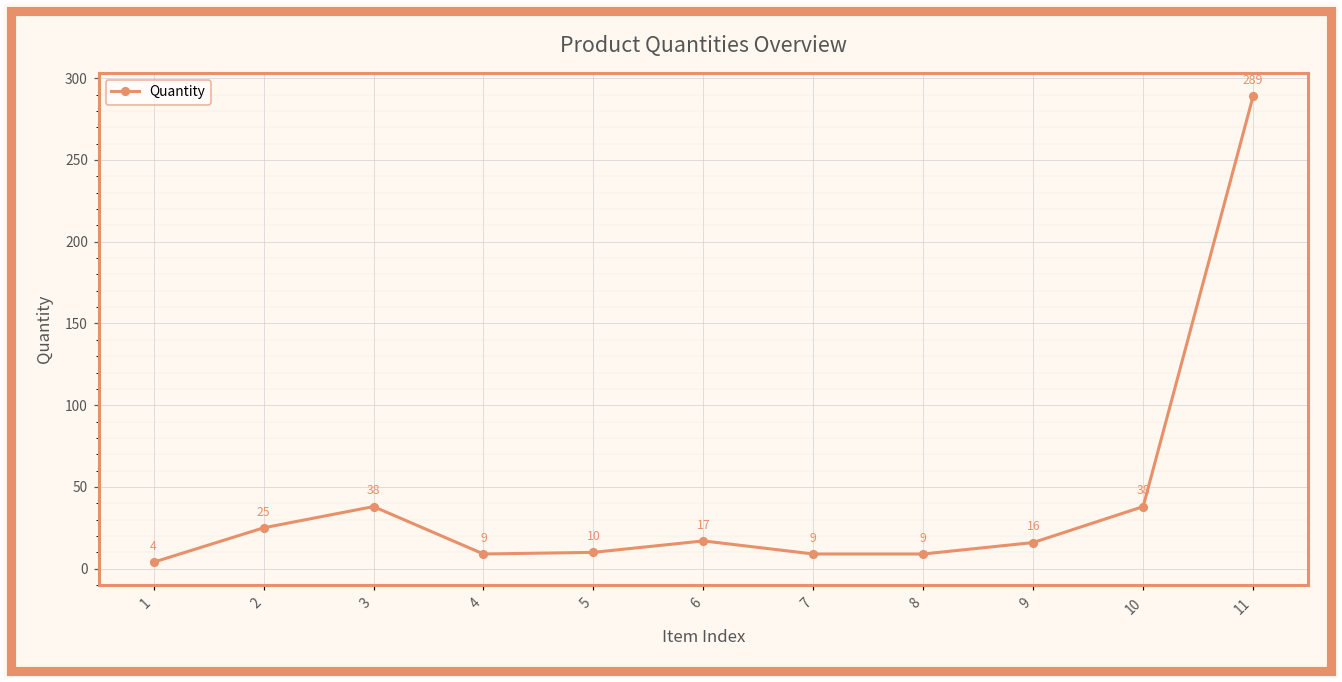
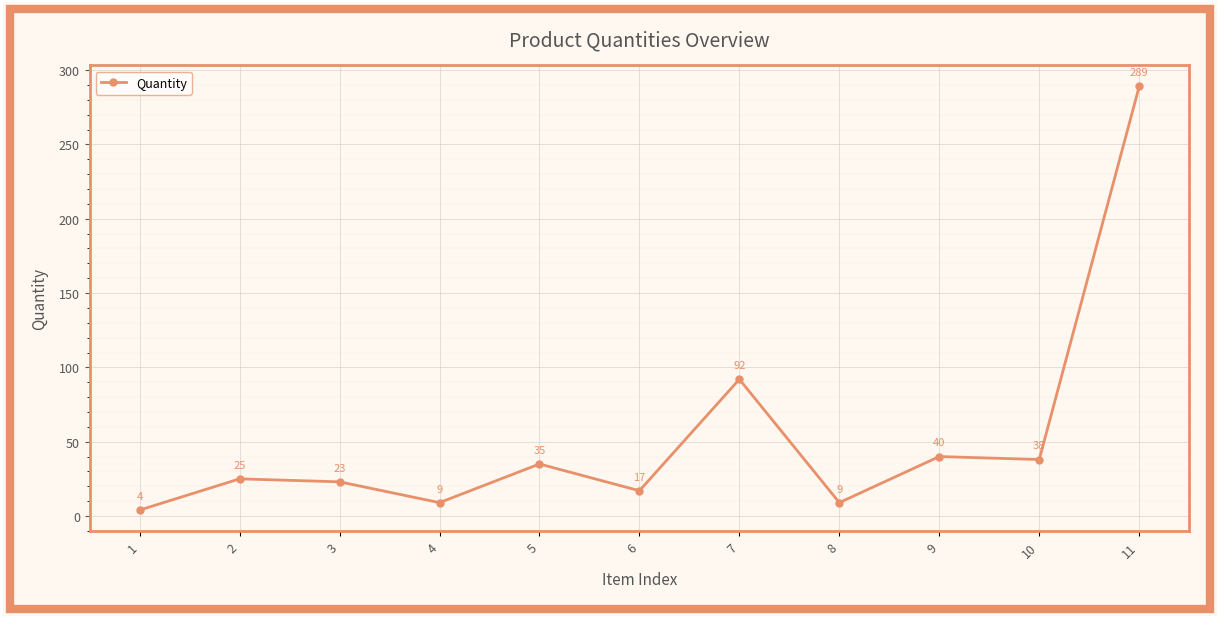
3: 38 -> 23
5: 10 -> 35
7: 9 -> 92
9: 16 -> 40
